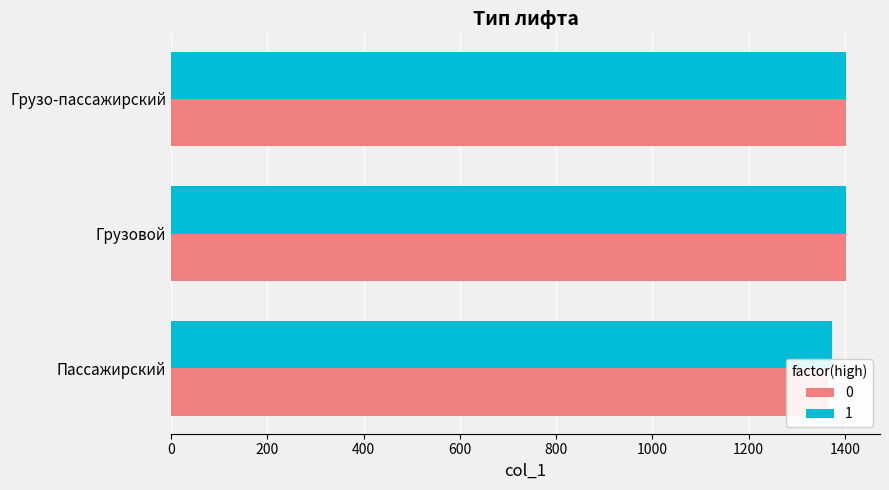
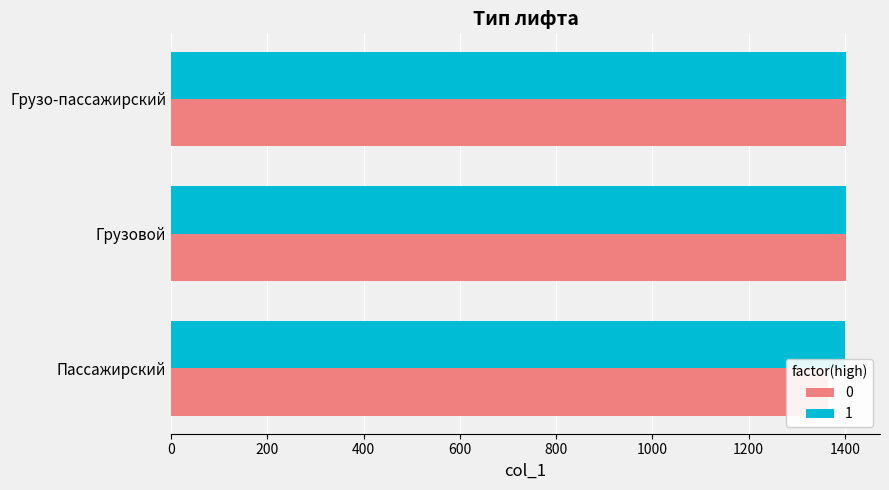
1, Пассажирский: 1370 -> 1400
